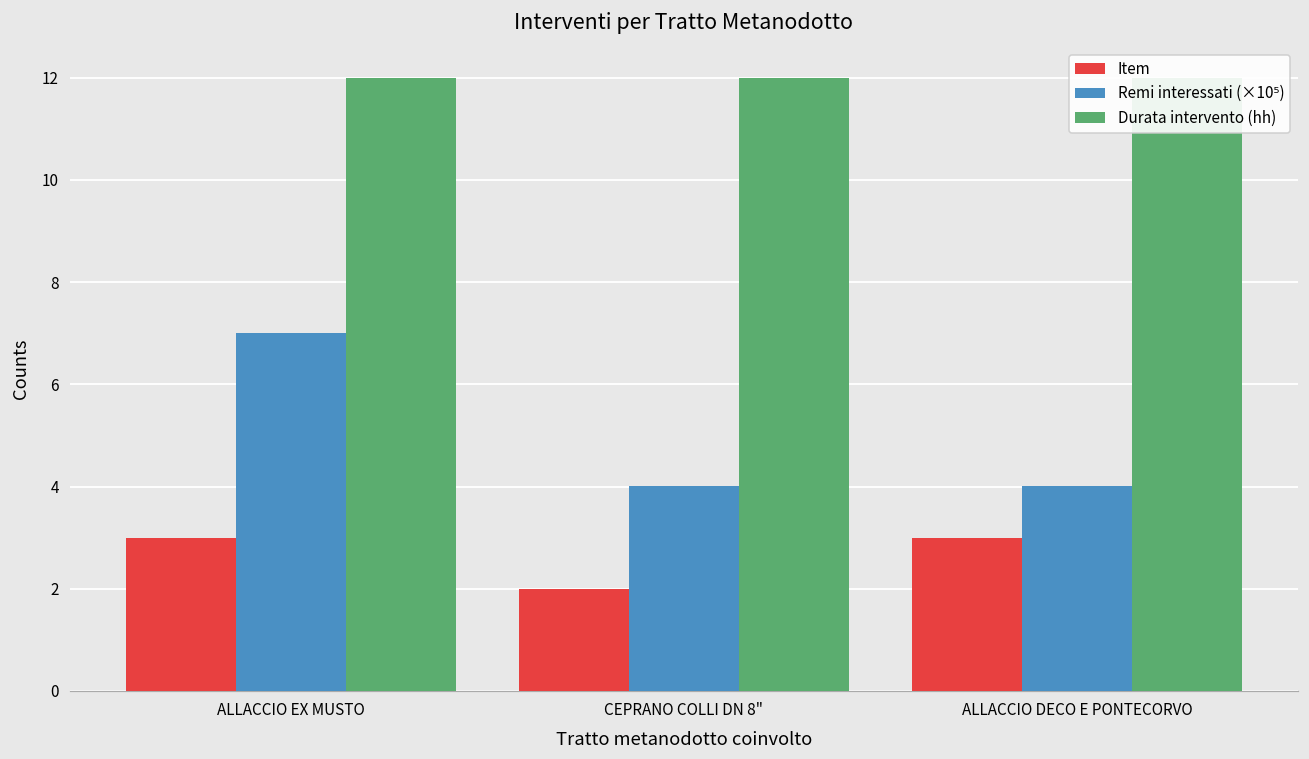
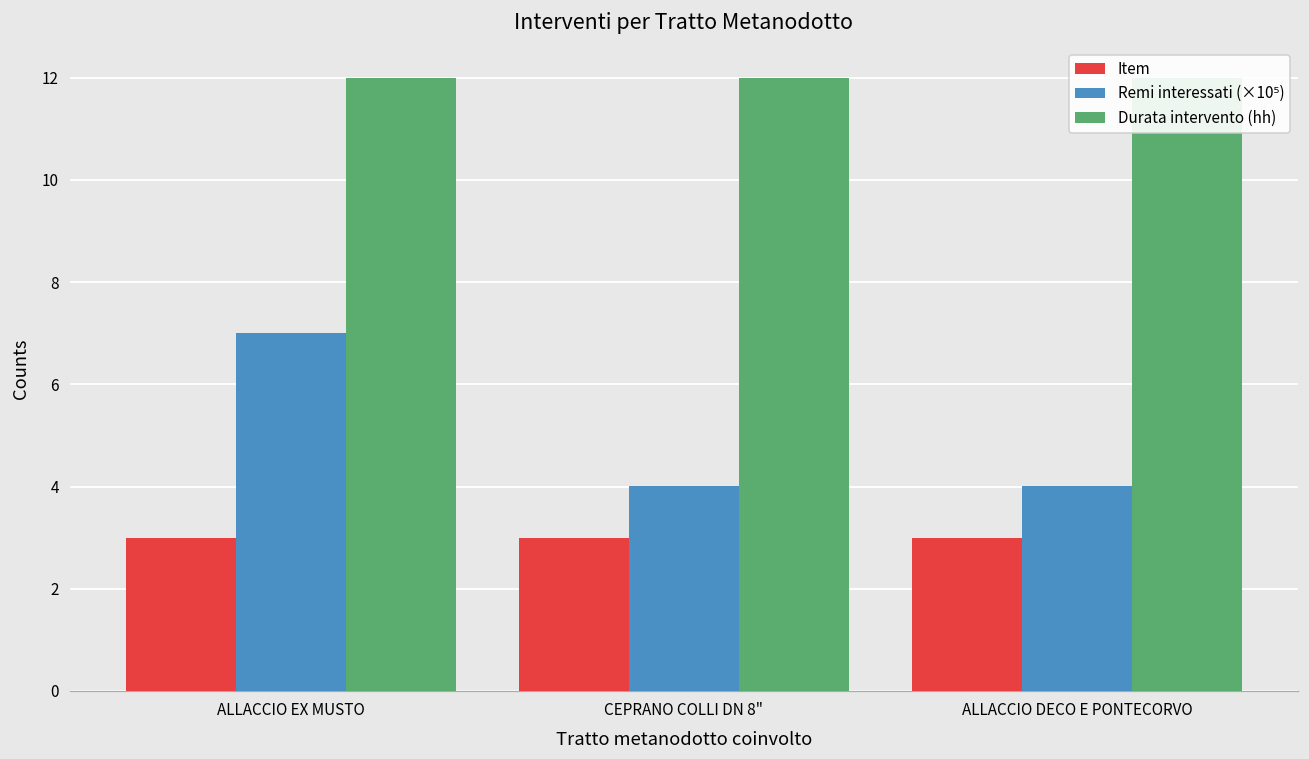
Item, CEPRANO COLLI DN 8": 2 -> 3
